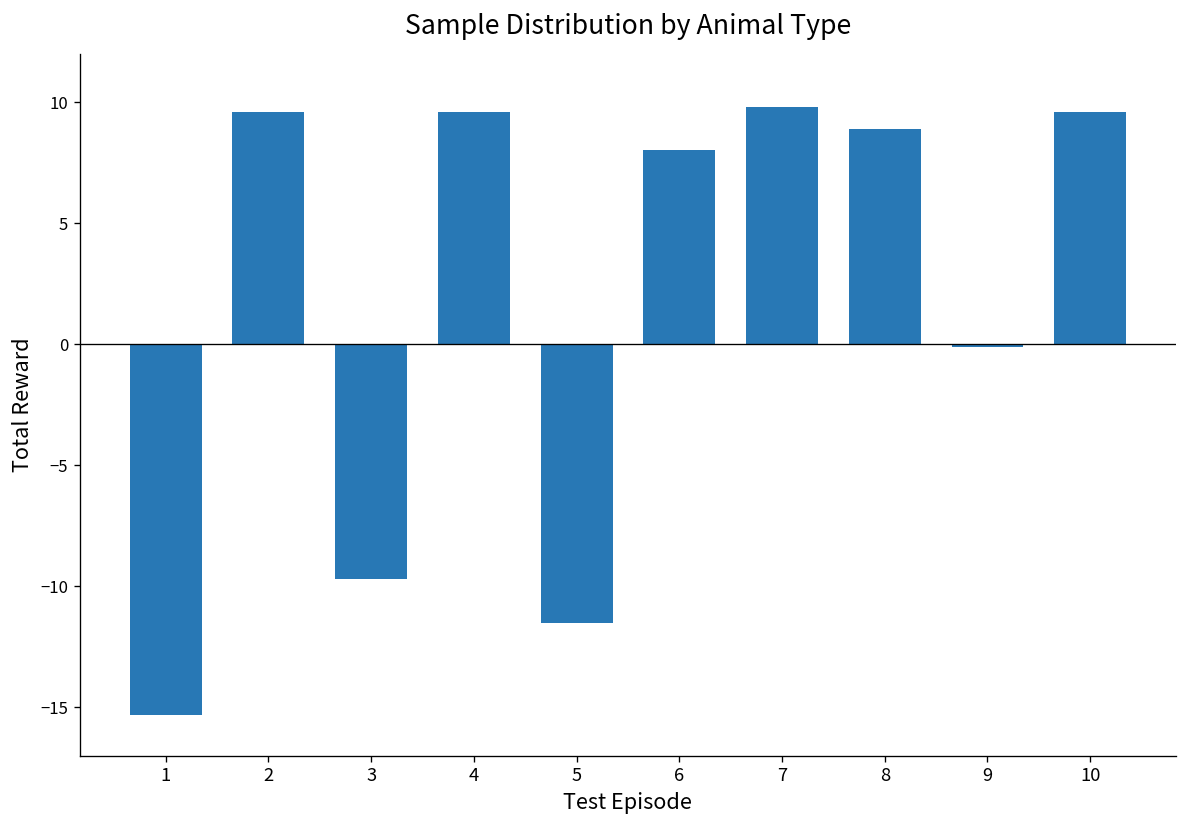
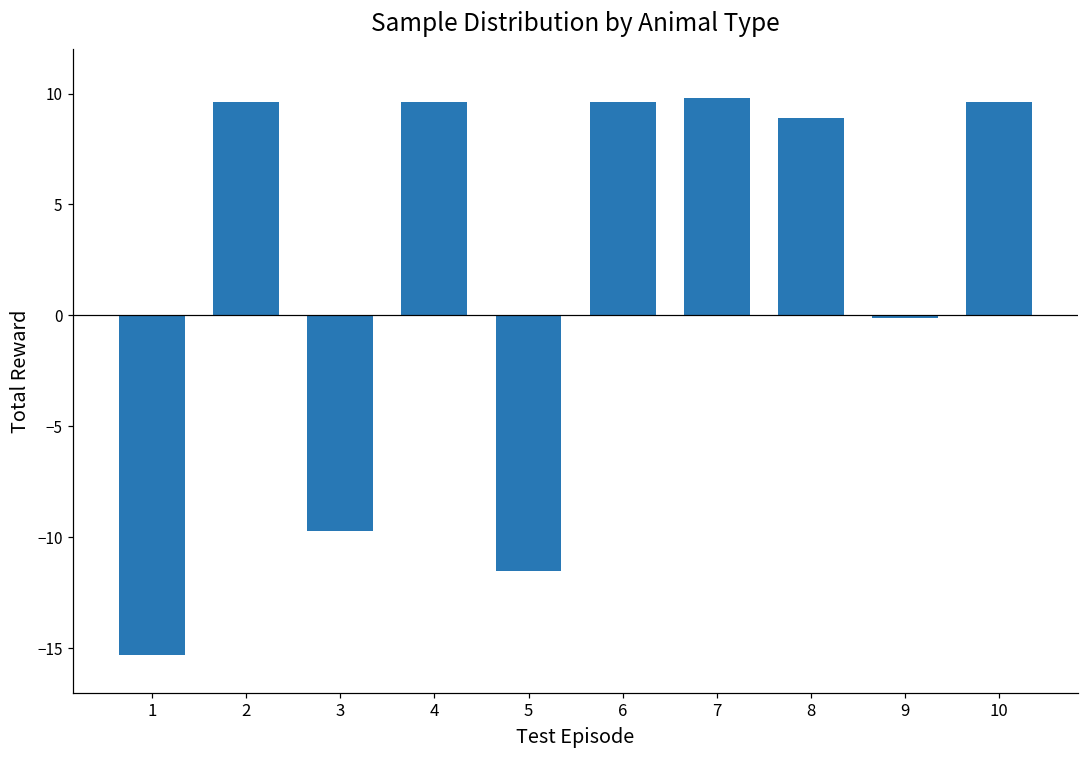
6: 8.0 -> 9.6
